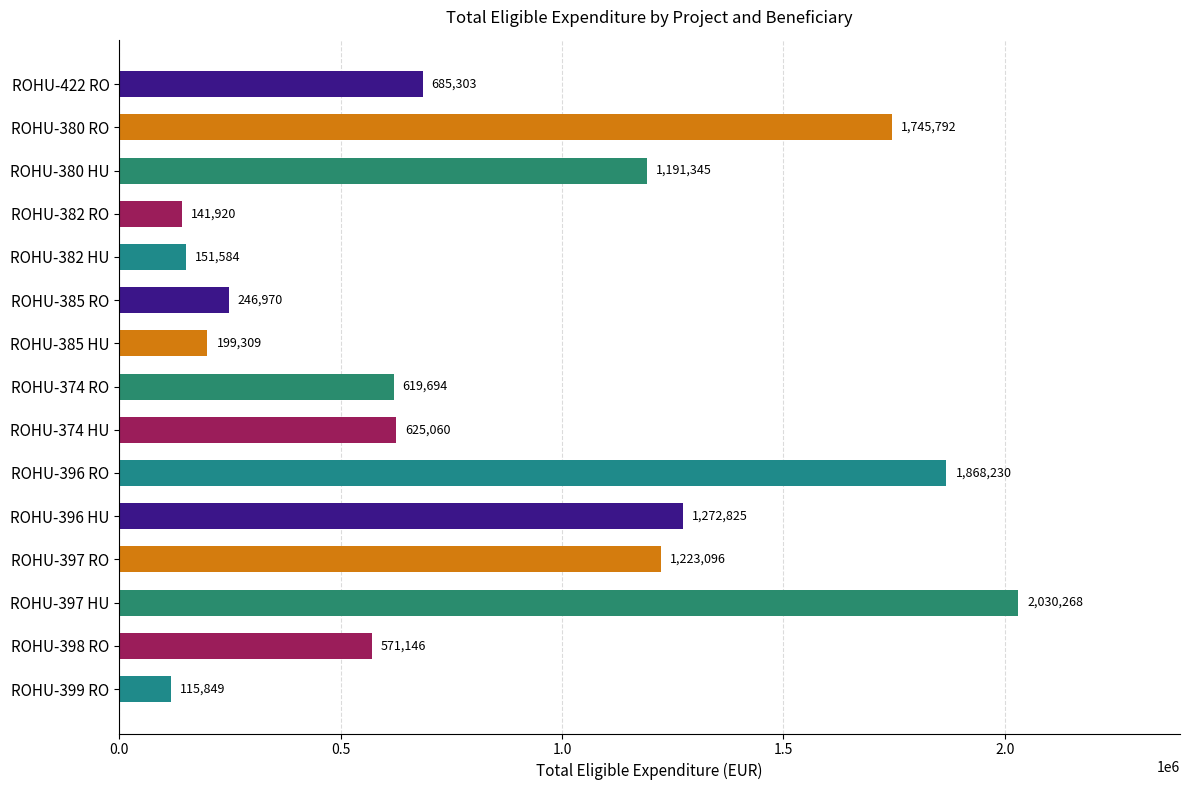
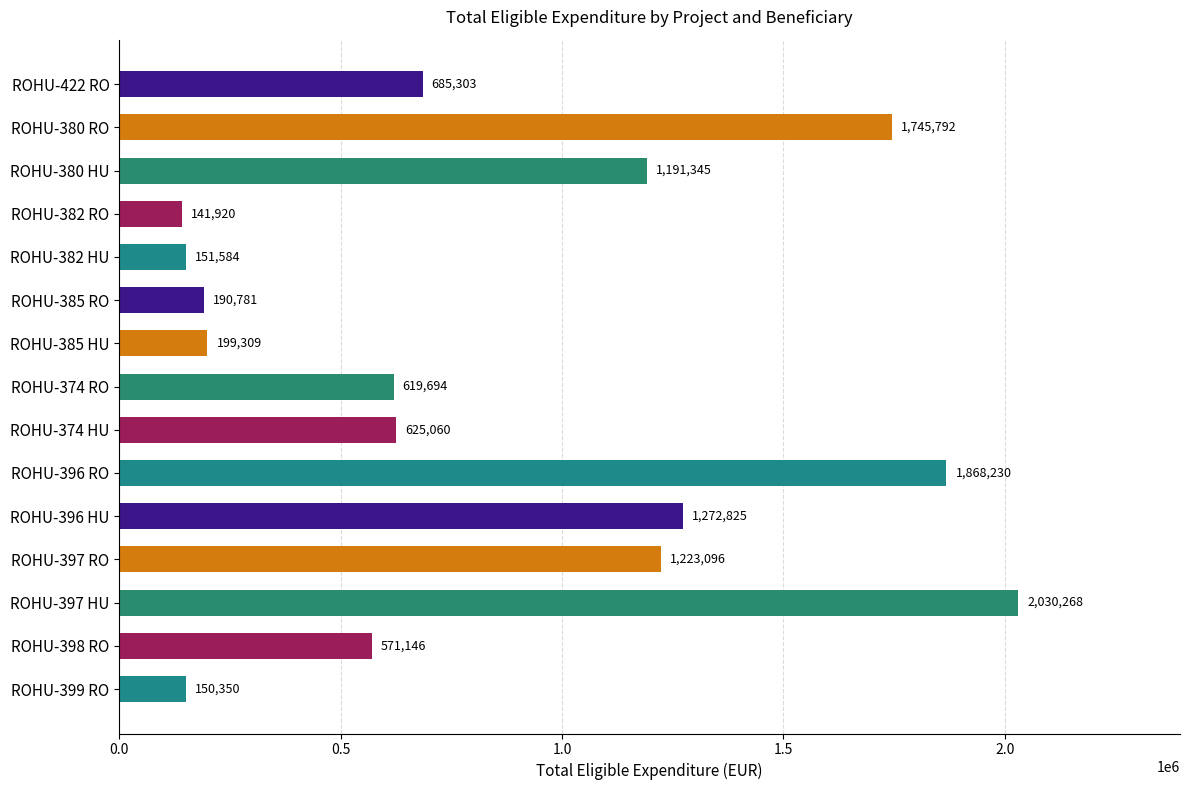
ROHU-385 RO: 246,970 -> 190,781
ROHU-399 RO: 115,849 -> 150,350
